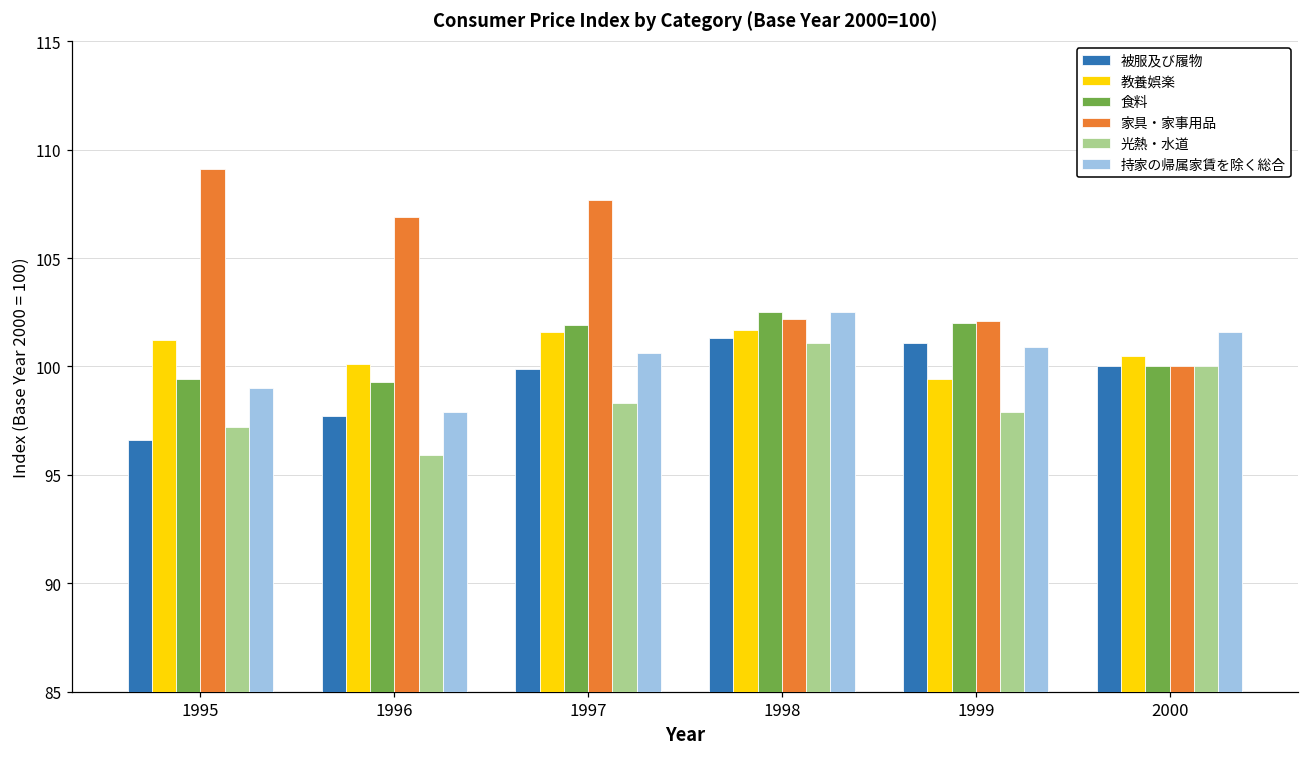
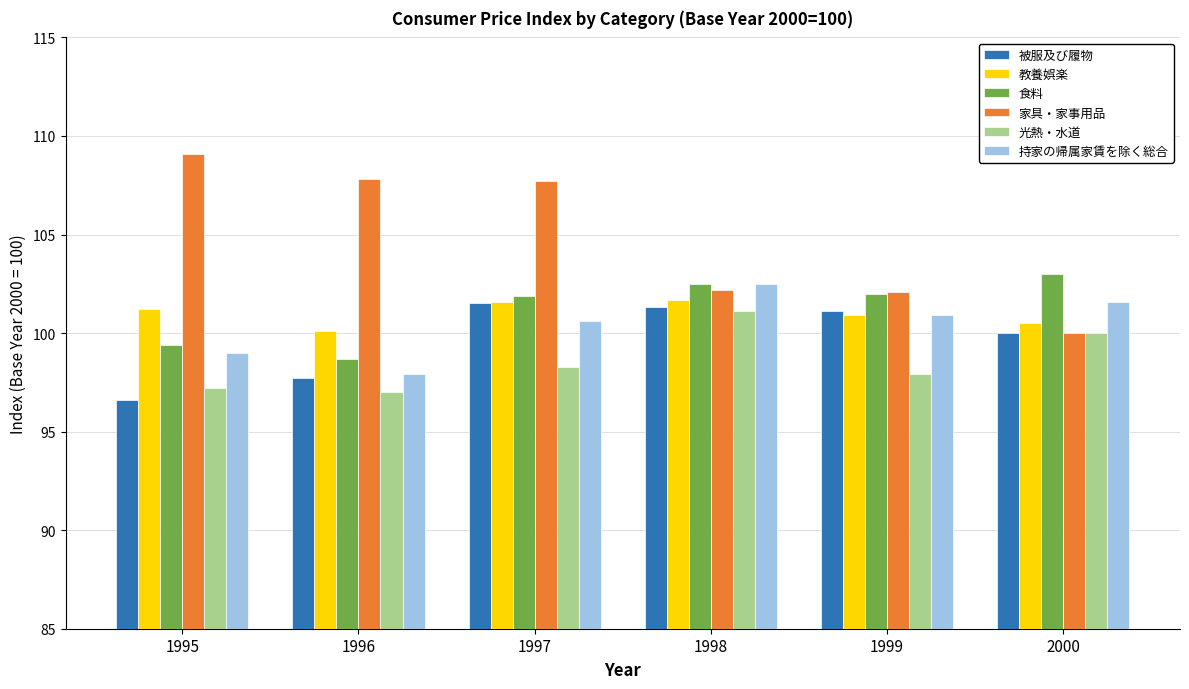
食料, 1996: 99.3 -> 98.7
家具・家事用品, 1996: 106.9 -> 107.8
光熱・水道, 1996: 95.9 -> 97.0
被服及び履物, 1997: 99.9 -> 101.5
教養娯楽, 1999: 99.4 -> 100.9
食料, 2000: 100 -> 103
